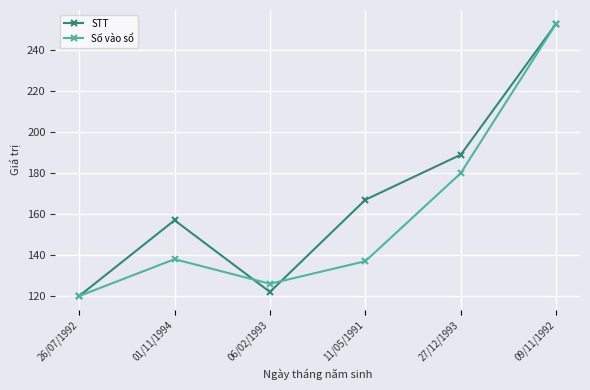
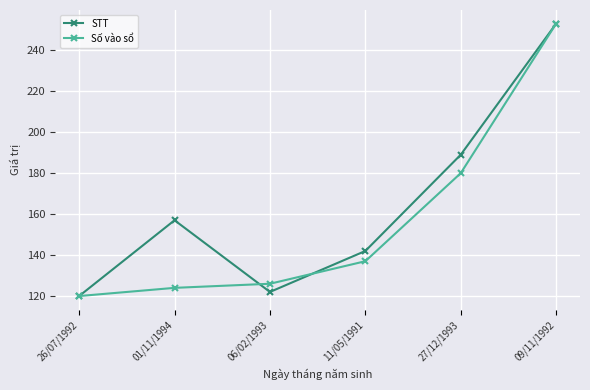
Số vào sổ, 01/11/1994: 138 -> 124
STT, 11/05/1991: 167 -> 142
